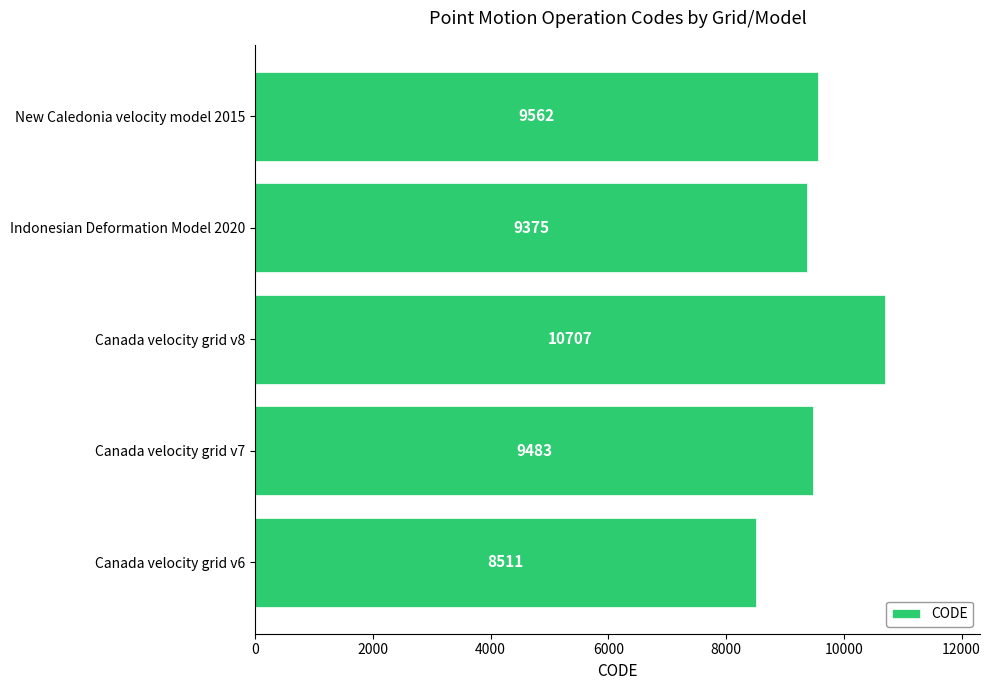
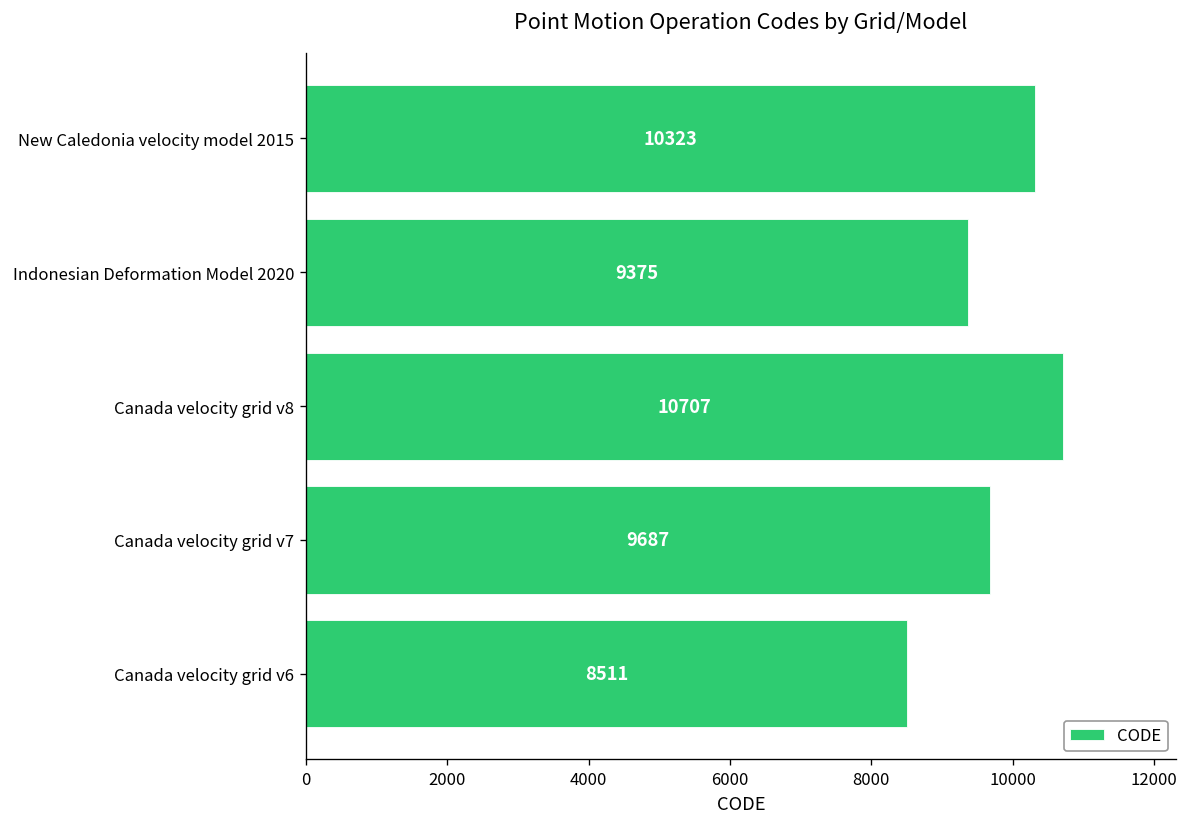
New Caledonia velocity model 2015: 9562 -> 10323
Canada velocity grid v7: 9483 -> 9687
